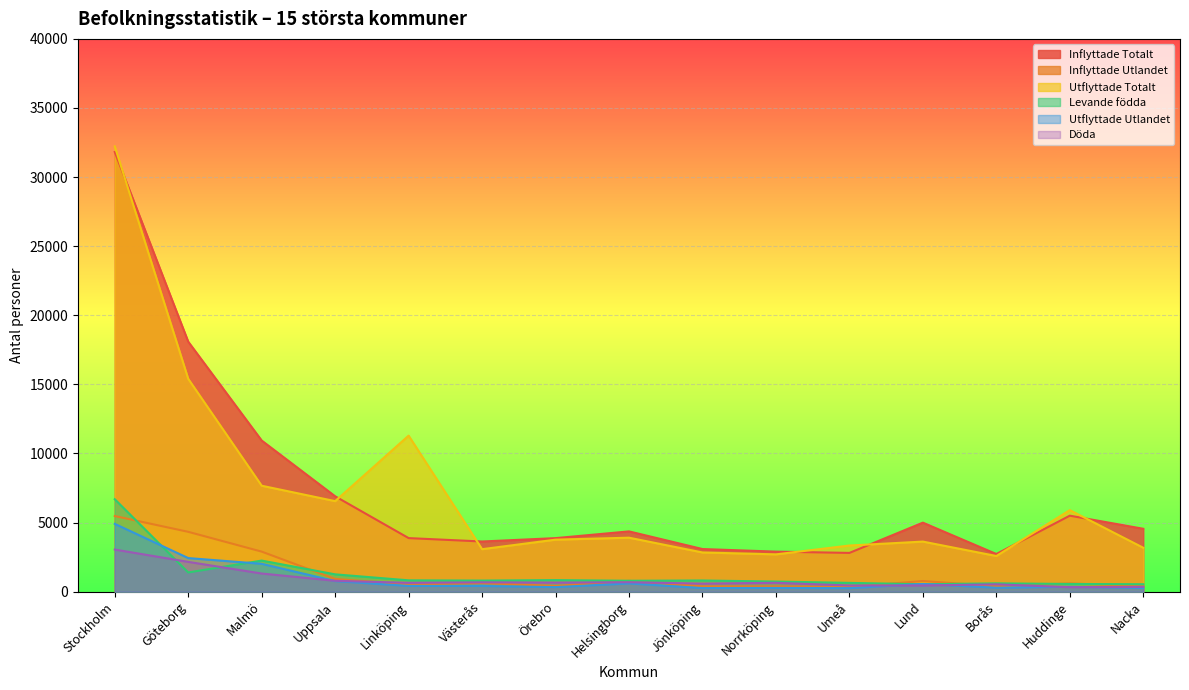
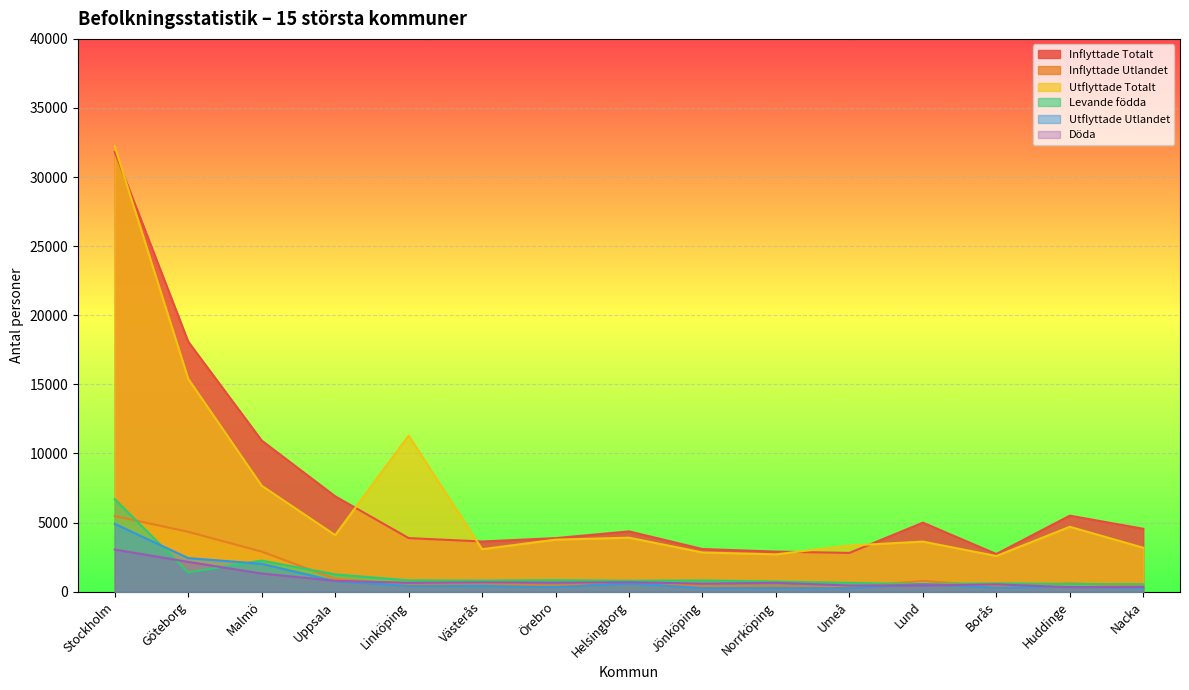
Utflyttade Totalt, Uppsala: 6600 -> 4100
Utflyttade Totalt, Huddinge: 5900 -> 4700
